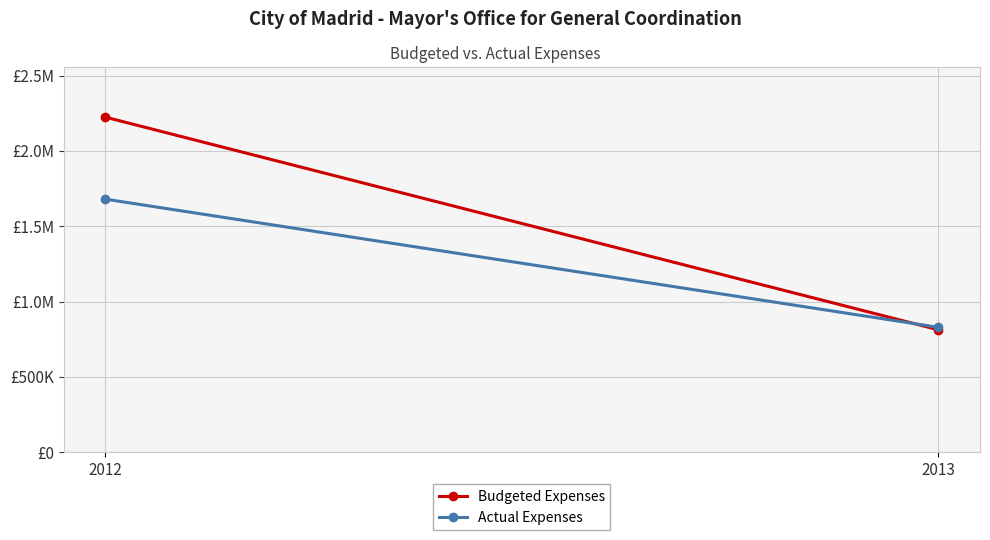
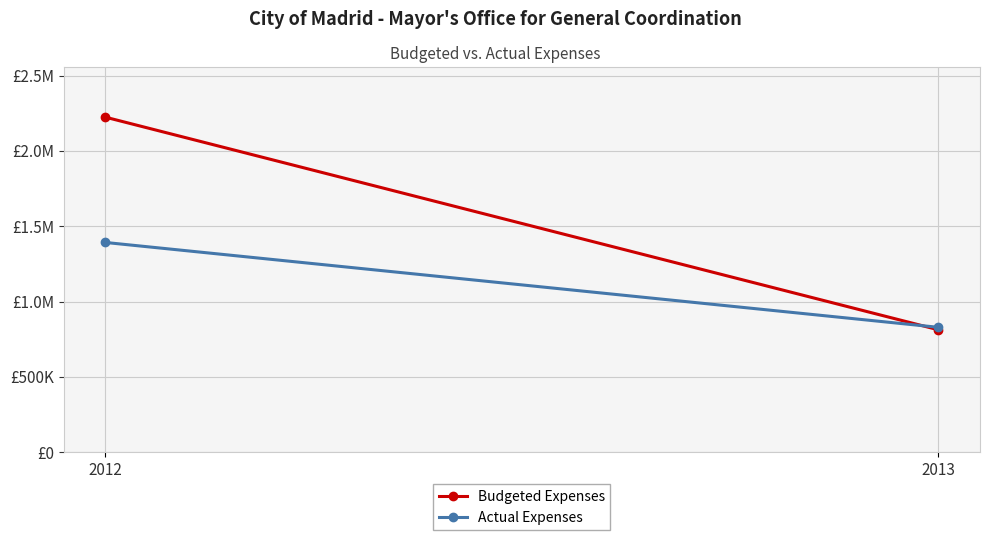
Actual Expenses, 2012: £1680000 -> £1390000
